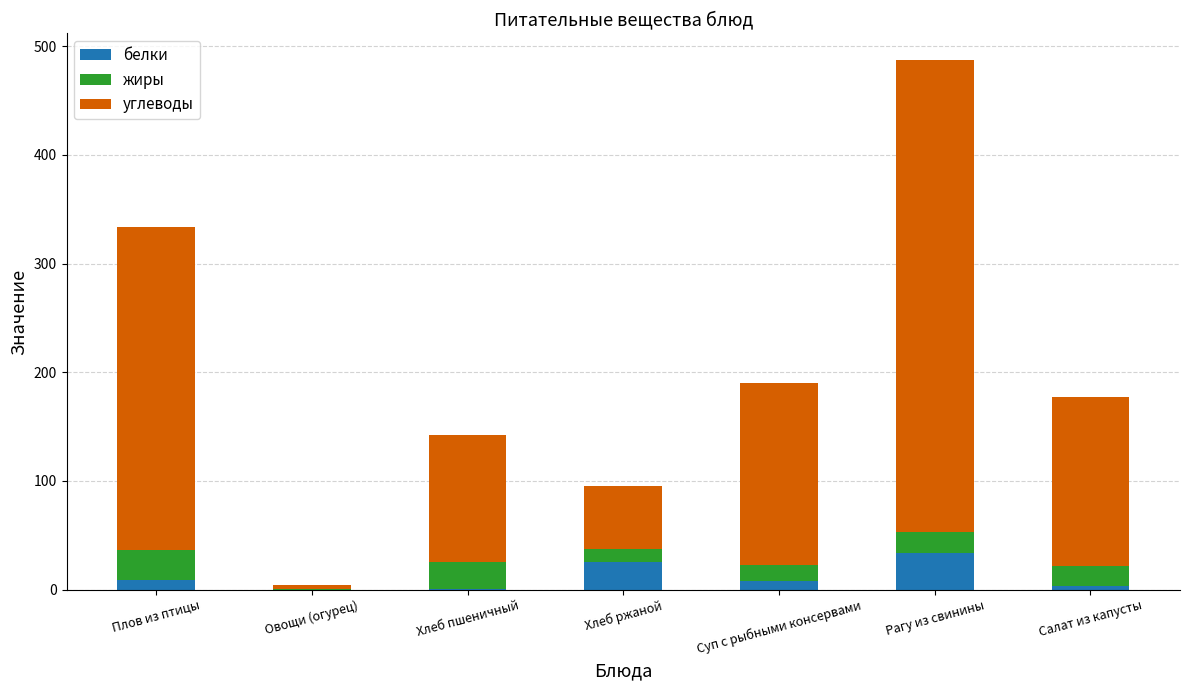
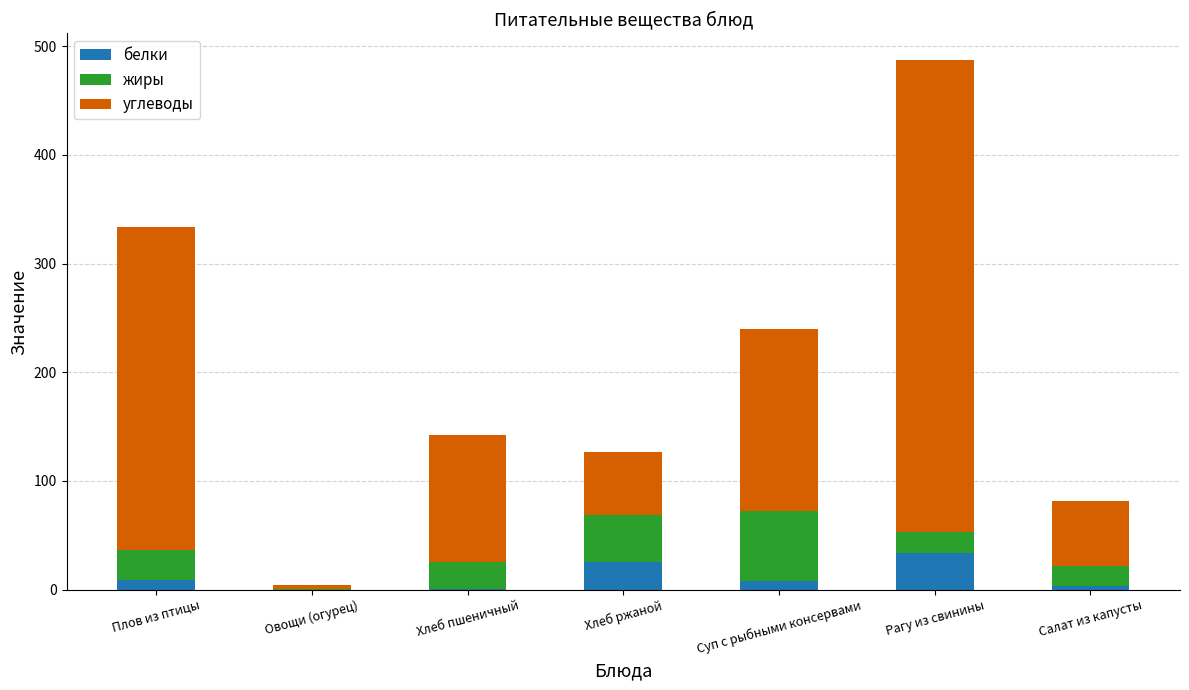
жиры, Хлеб ржаной: 12 -> 43
жиры, Суп с рыбными консервами: 15 -> 64
углеводы, Салат из капусты: 156 -> 60
